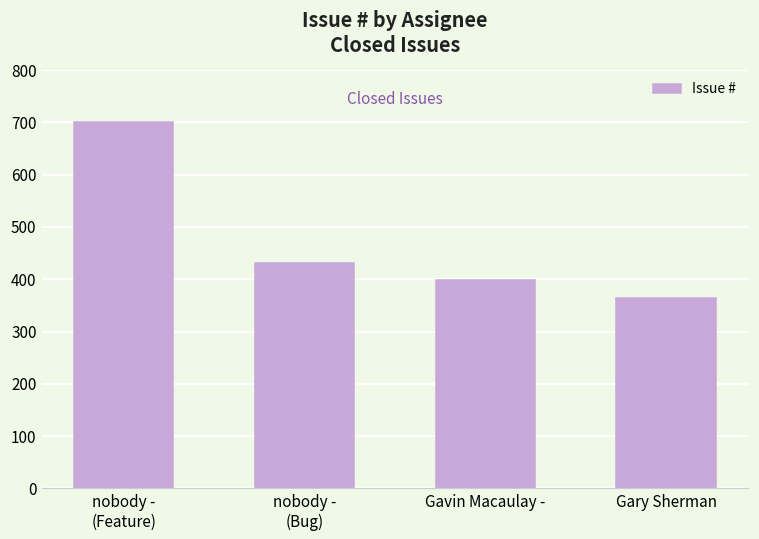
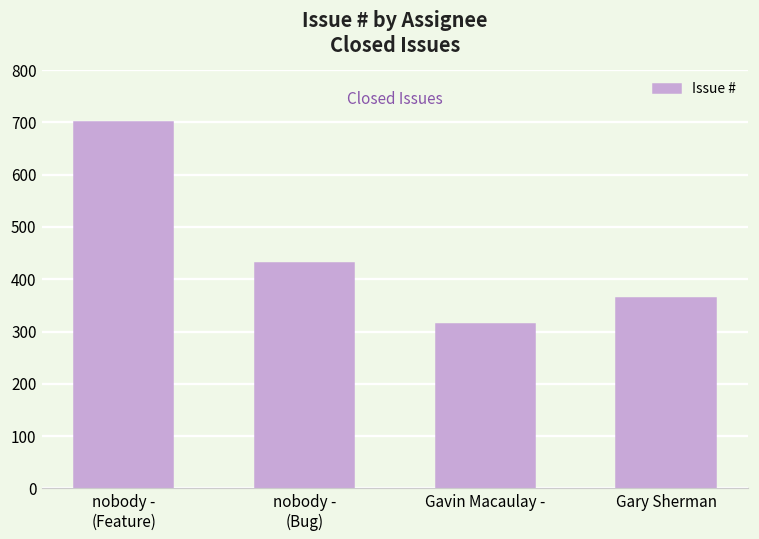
Gavin Macaulay -: 400 -> 320
